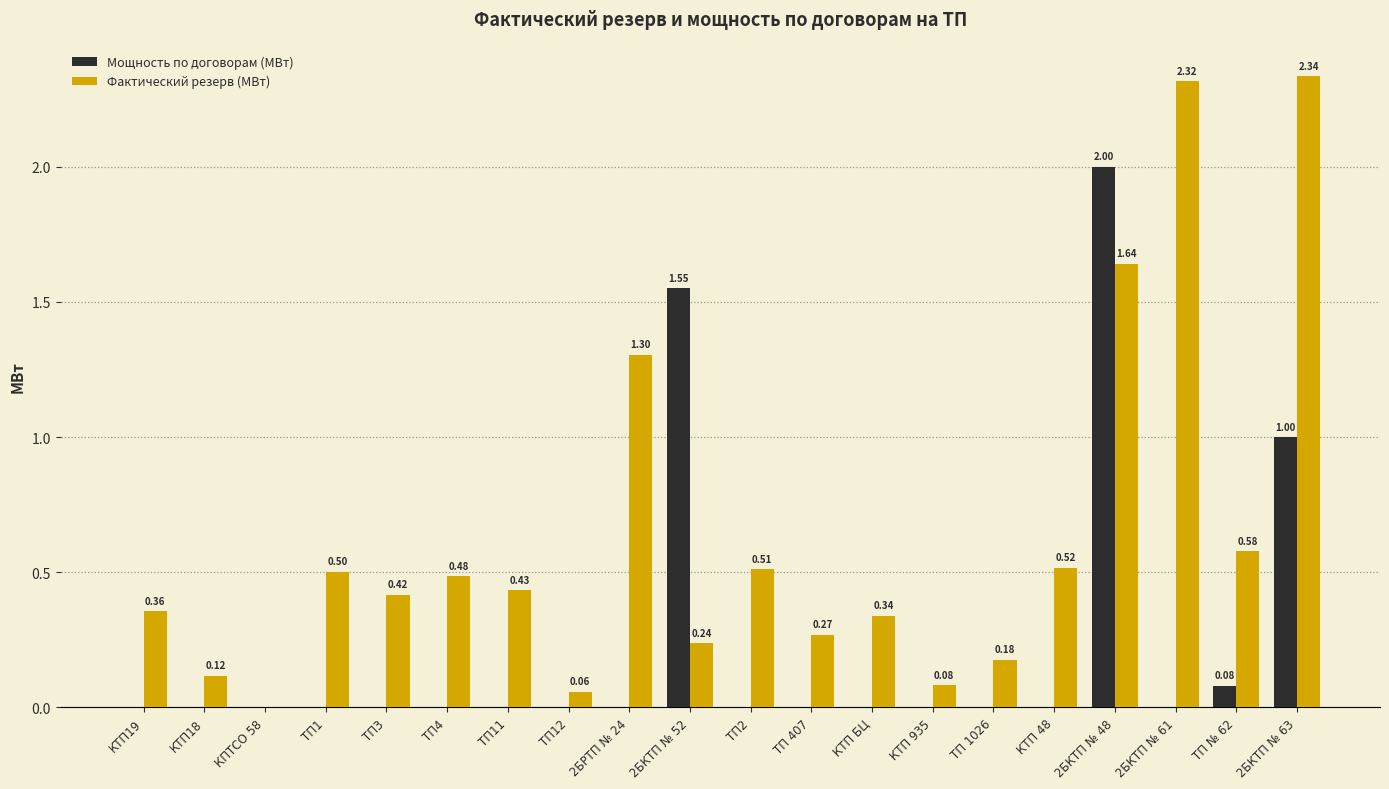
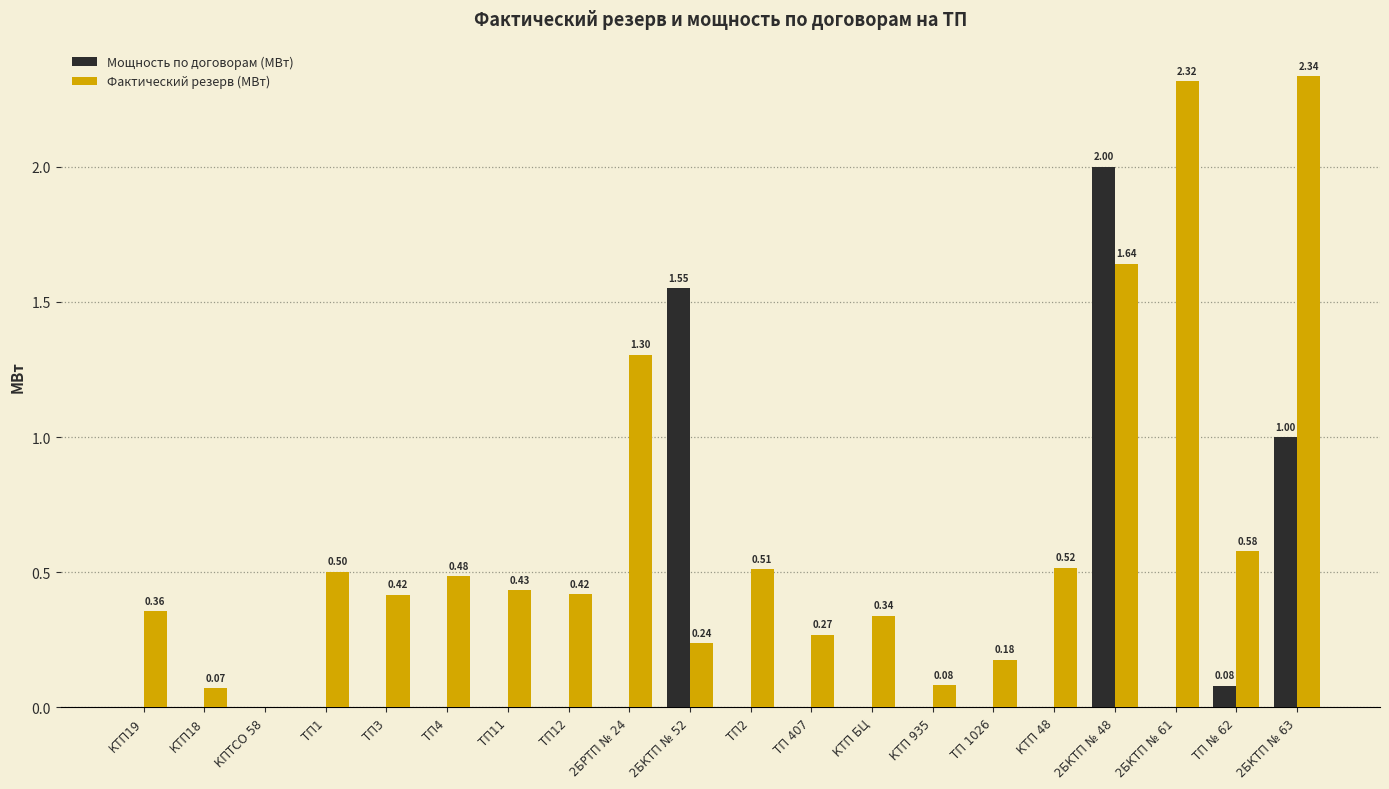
Фактический резерв (МВт), КТП18: 0.12 -> 0.07
Фактический резерв (МВт), ТП12: 0.06 -> 0.42
